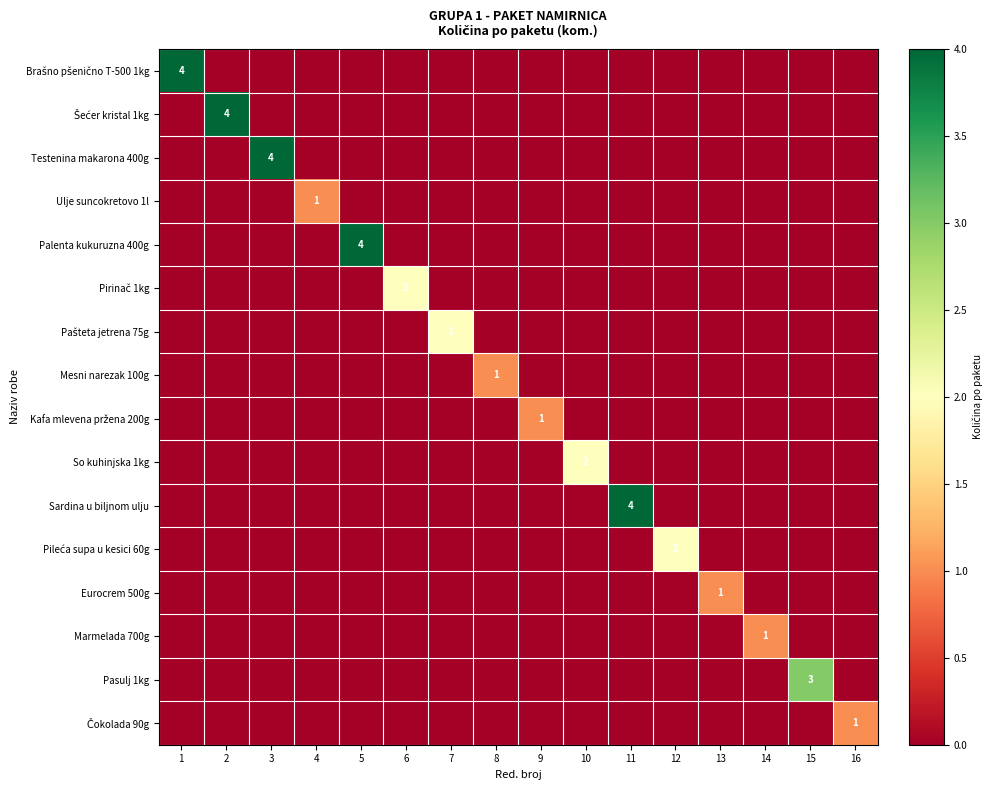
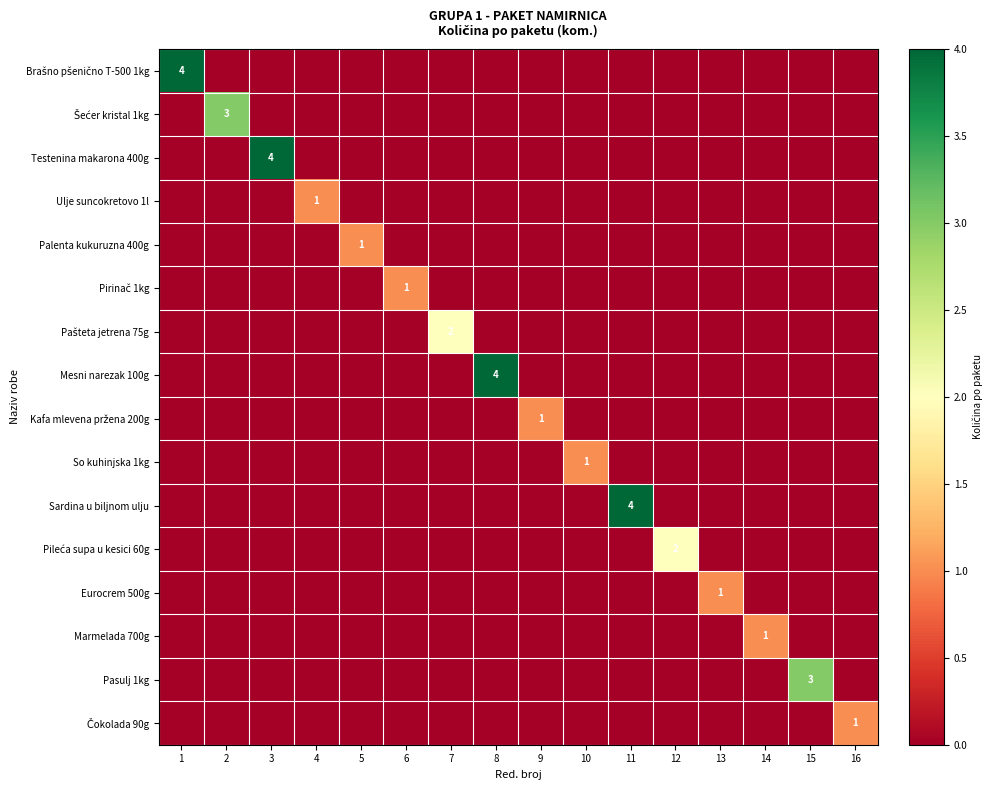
Šećer kristal 1kg, 2: 4 -> 3
Palenta kukuruzna 400g, 5: 4 -> 1
Pirinač 1kg, 6: 2 -> 1
Mesni narezak 100g, 8: 1 -> 4
So kuhinjska 1kg, 10: 2 -> 1
